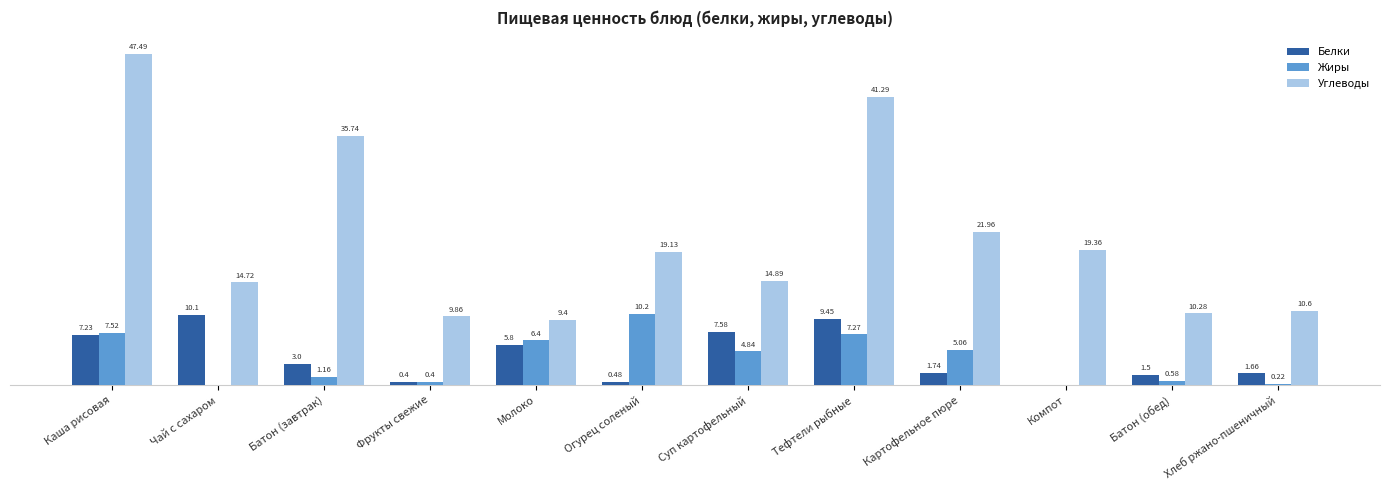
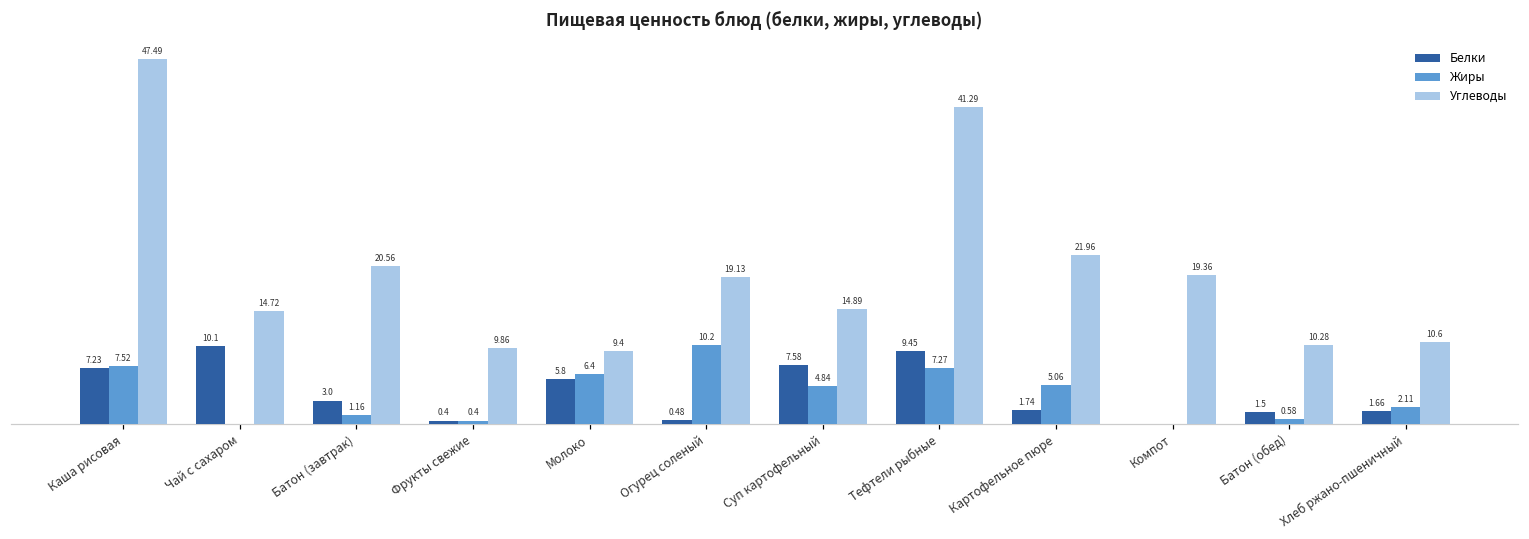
Углеводы, Батон (завтрак): 35.74 -> 20.56
Жиры, Хлеб ржано-пшеничный: 0.22 -> 2.11
